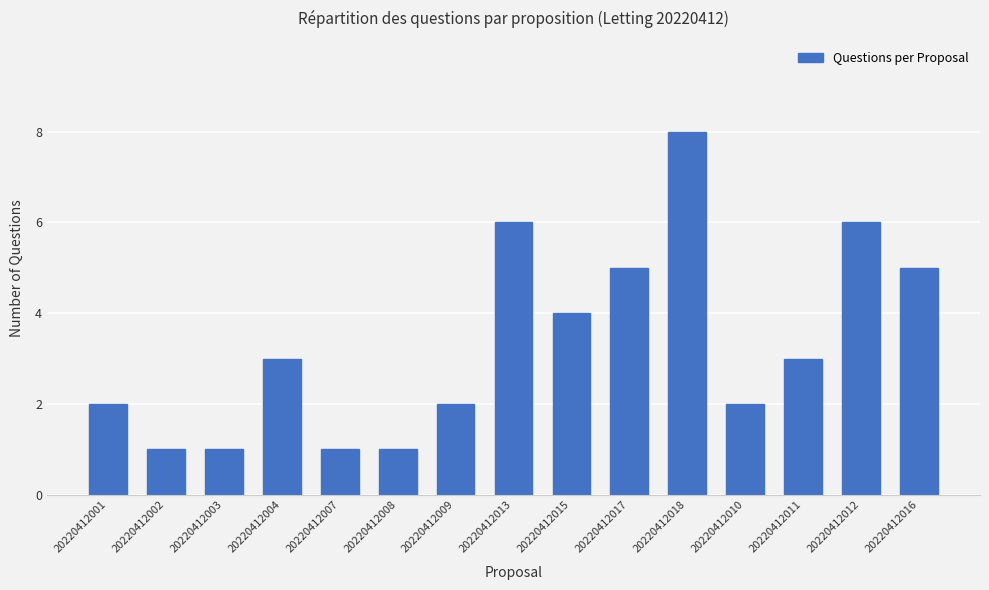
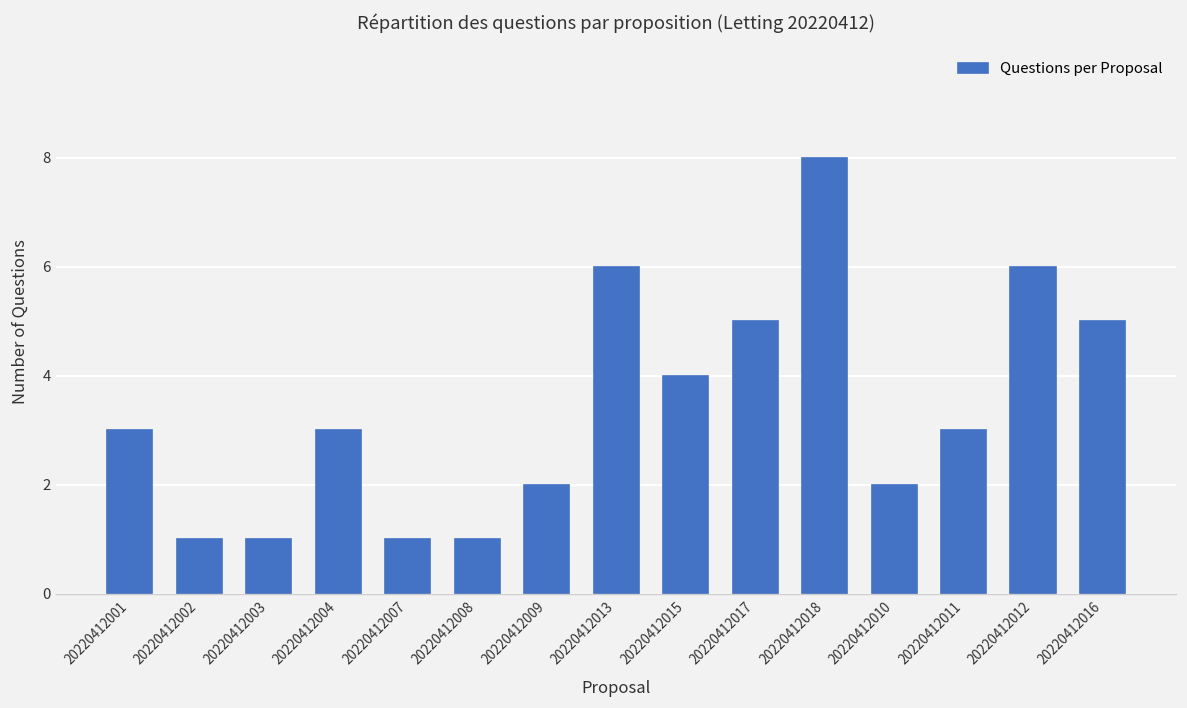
20220412001: 2 -> 3
